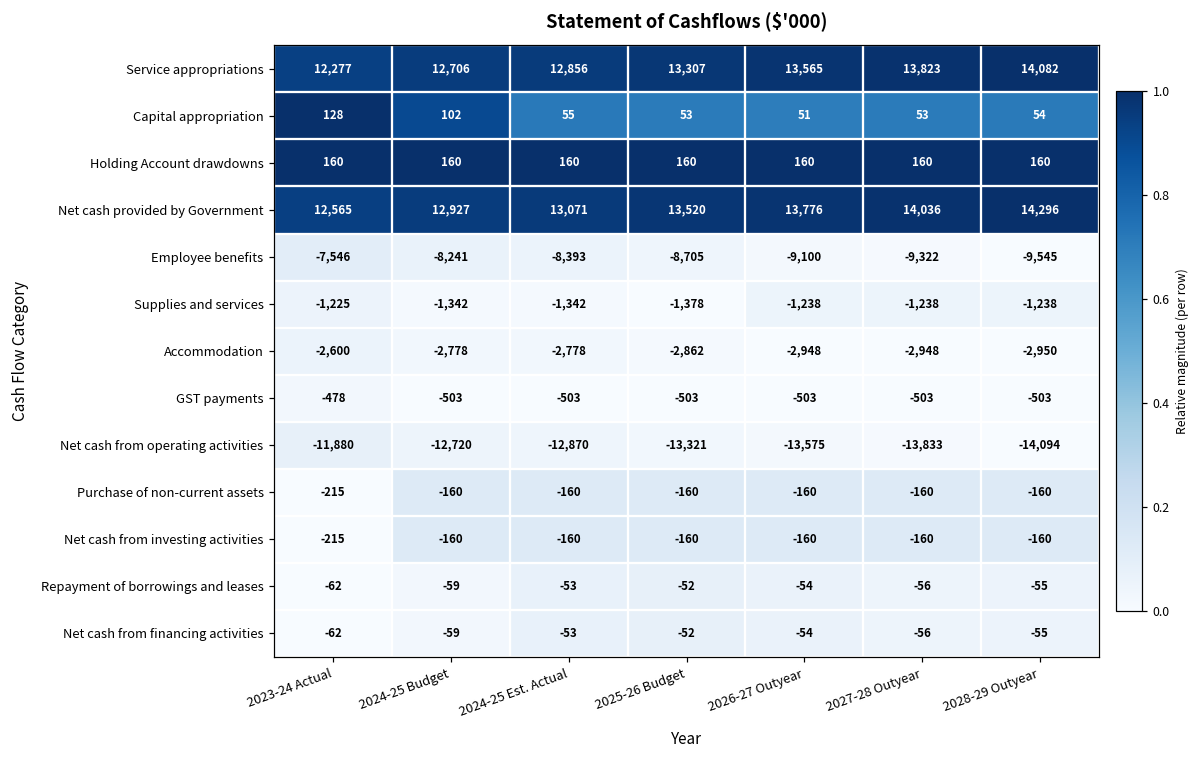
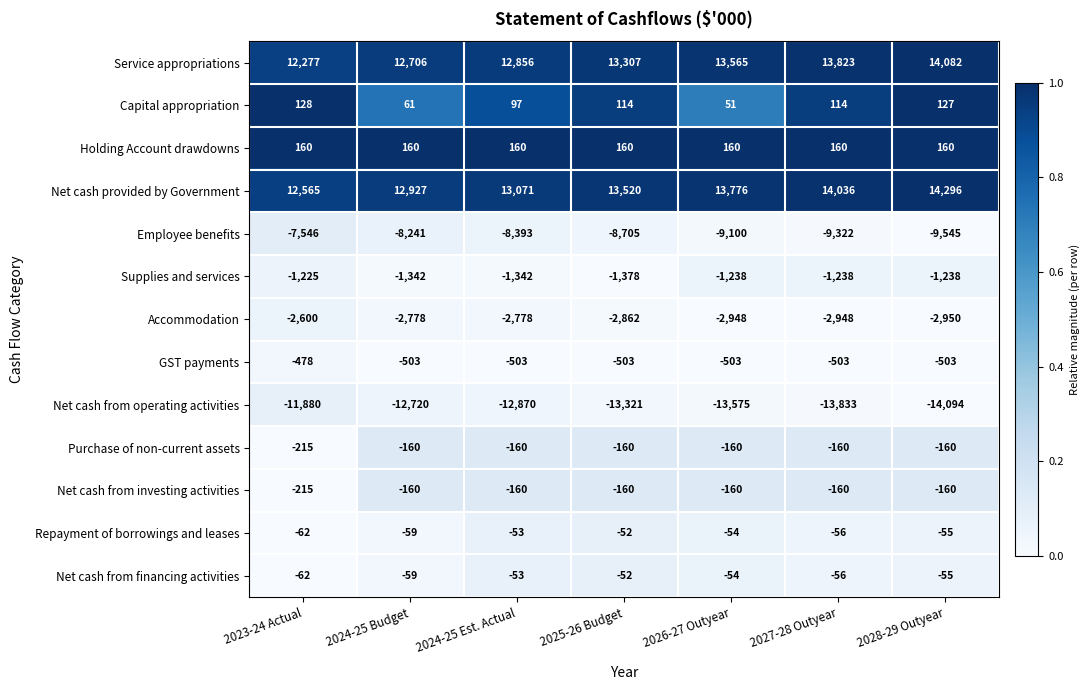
Capital appropriation, 2024-25 Budget: 102 -> 61
Capital appropriation, 2024-25 Est. Actual: 55 -> 97
Capital appropriation, 2025-26 Budget: 53 -> 114
Capital appropriation, 2027-28 Outyear: 53 -> 114
Capital appropriation, 2028-29 Outyear: 54 -> 127
